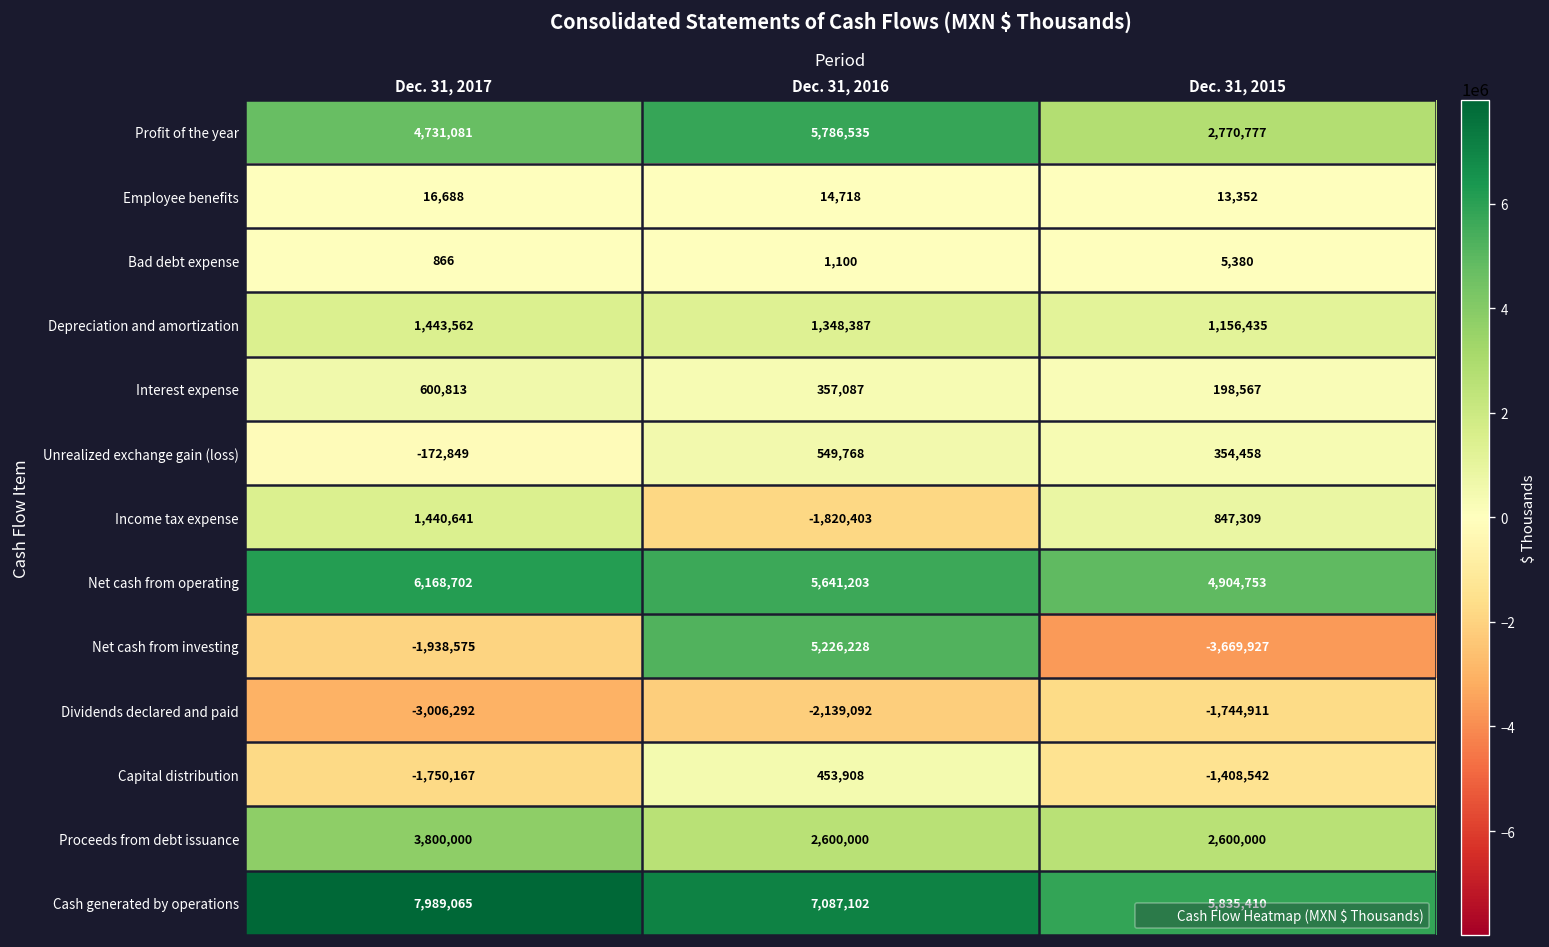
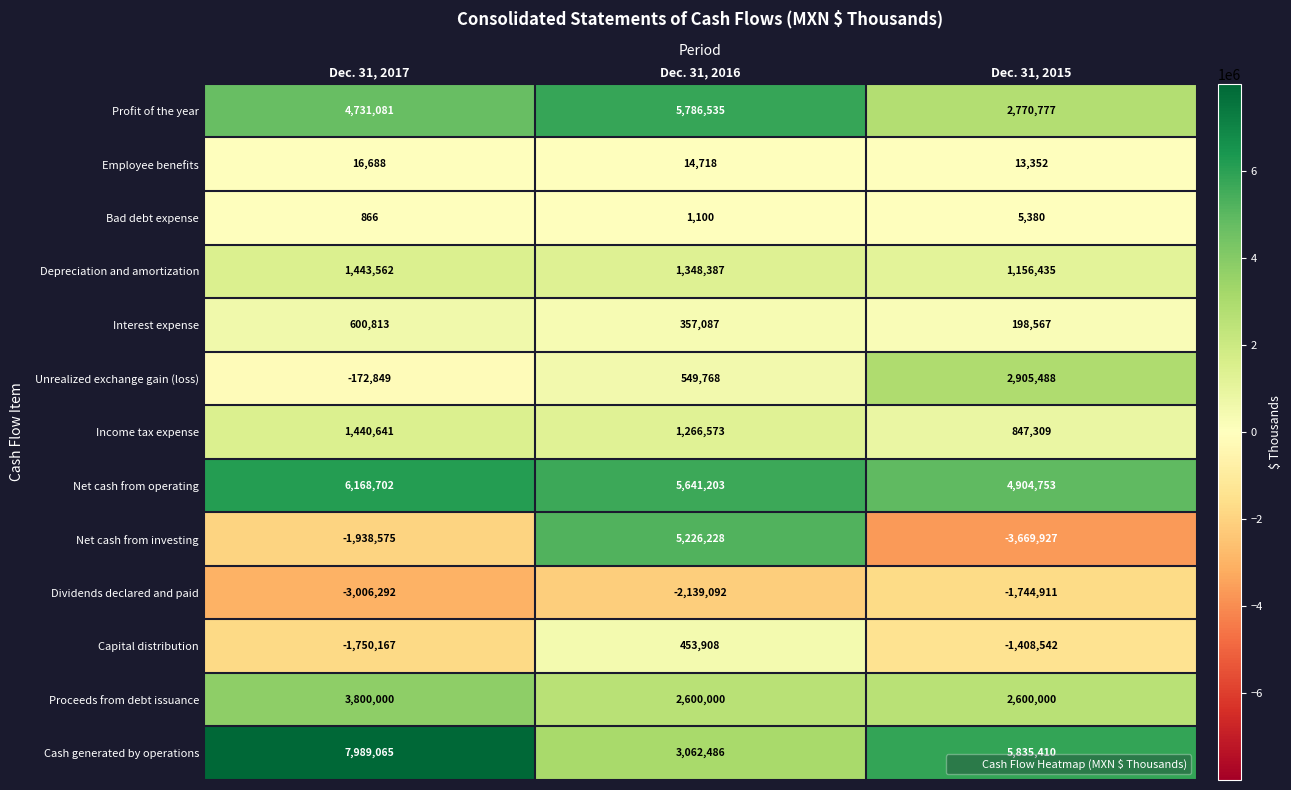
Unrealized exchange gain (loss), Dec. 31, 2015: 354,458 -> 2,905,488
Income tax expense, Dec. 31, 2016: -1,820,403 -> 1,266,573
Cash generated by operations, Dec. 31, 2016: 7,087,102 -> 3,062,486
